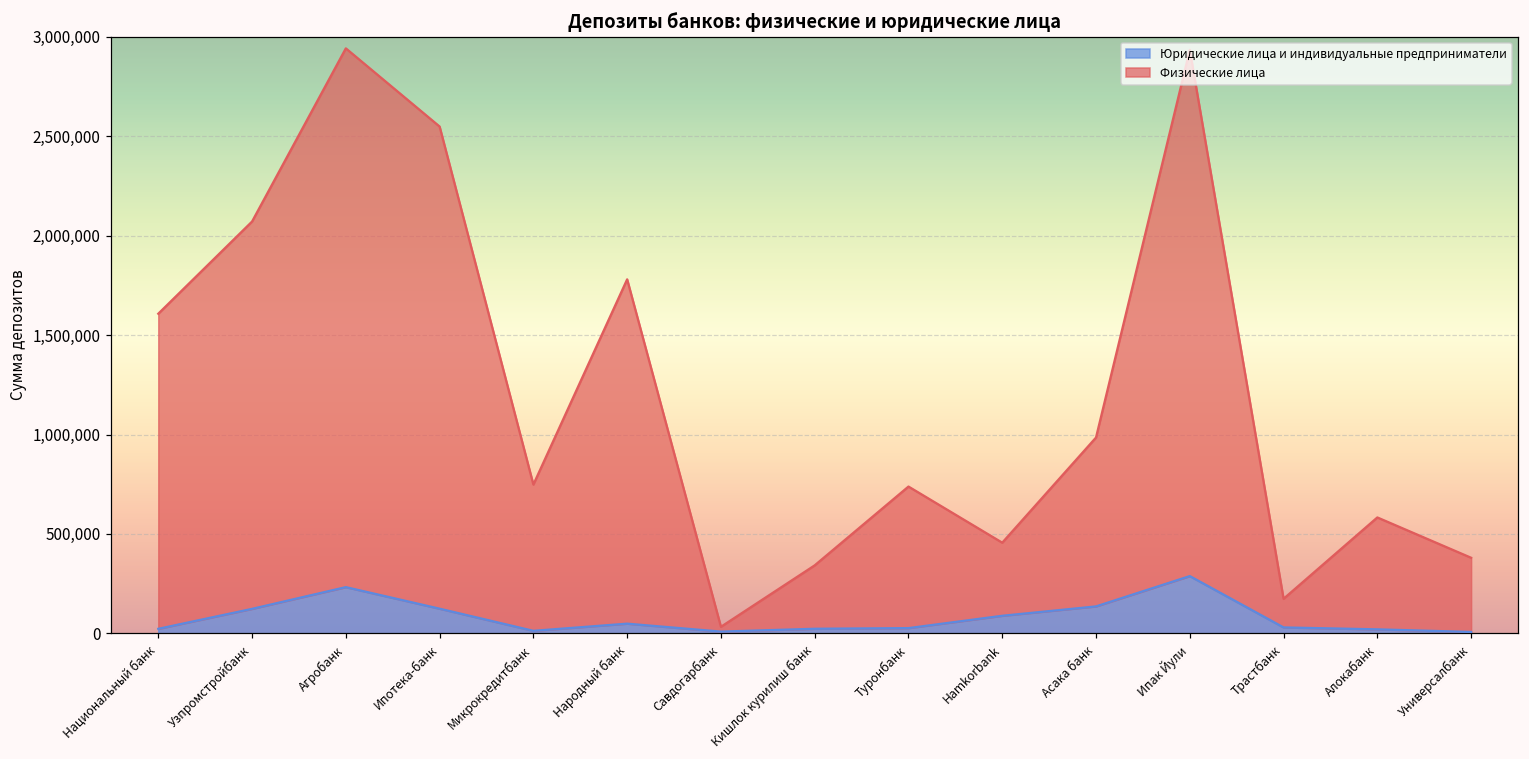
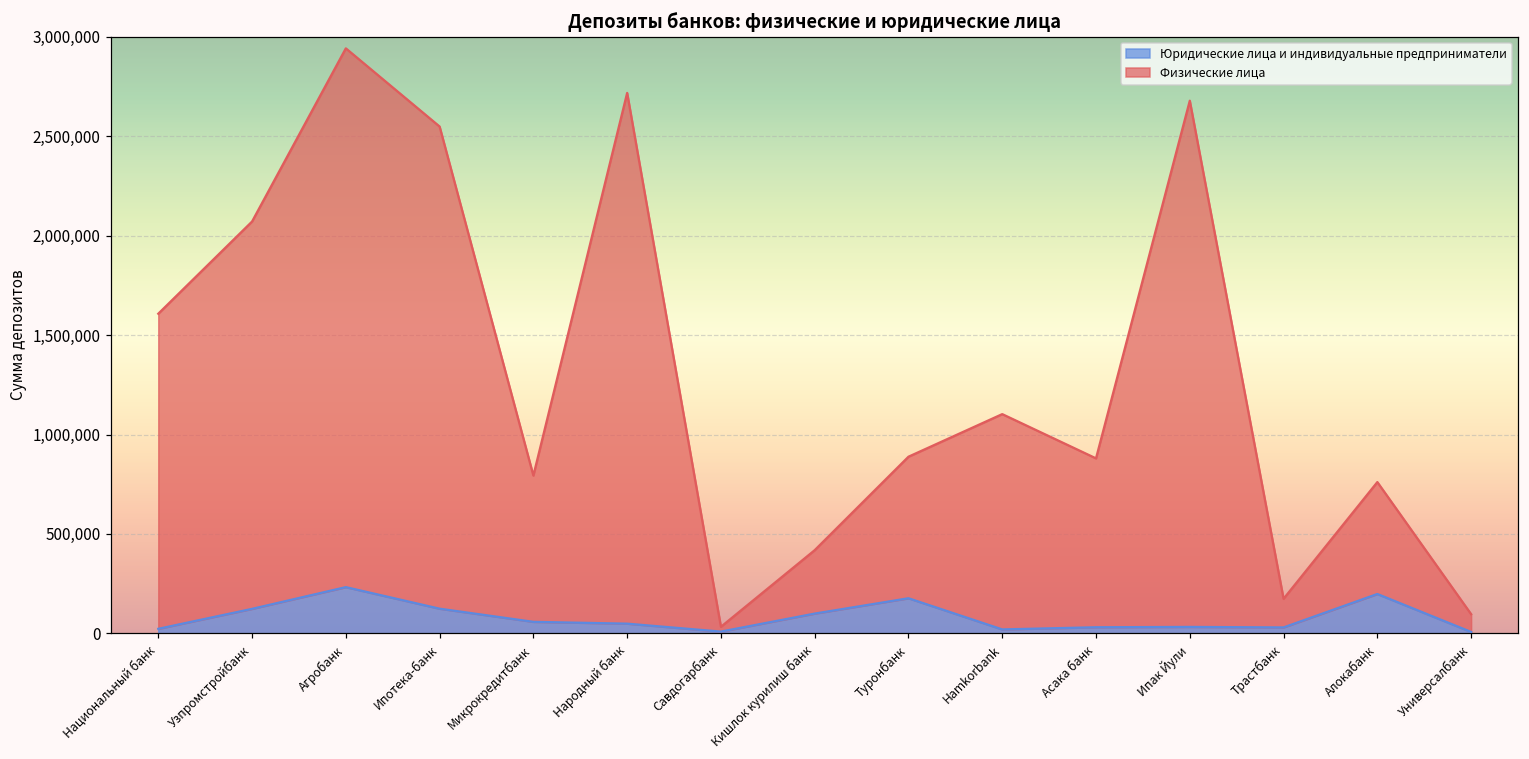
Юридические лица и индивидуальные предприниматели, Микрокредитбанк: 10,000 -> 60,000
Физические лица, Народный банк: 1,730,000 -> 2,670,000
Юридические лица и индивидуальные предприниматели, Кишлок курилиш банк: 20,000 -> 100,000
Юридические лица и индивидуальные предприниматели, Туронбанк: 30,000 -> 180,000
Юридические лица и индивидуальные предприниматели, Hamkorbank: 90,000 -> 20,000
Физические лица, Hamkorbank: 370,000 -> 1,080,000
Юридические лица и индивидуальные предприниматели, Асака банк: 140,000 -> 30,000
Юридические лица и индивидуальные предприниматели, Ипак Йули: 290,000 -> 30,000
Юридические лица и индивидуальные предприниматели, Алокабанк: 20,000 -> 200,000
Физические лица, Универсалбанк: 370,000 -> 90,000
